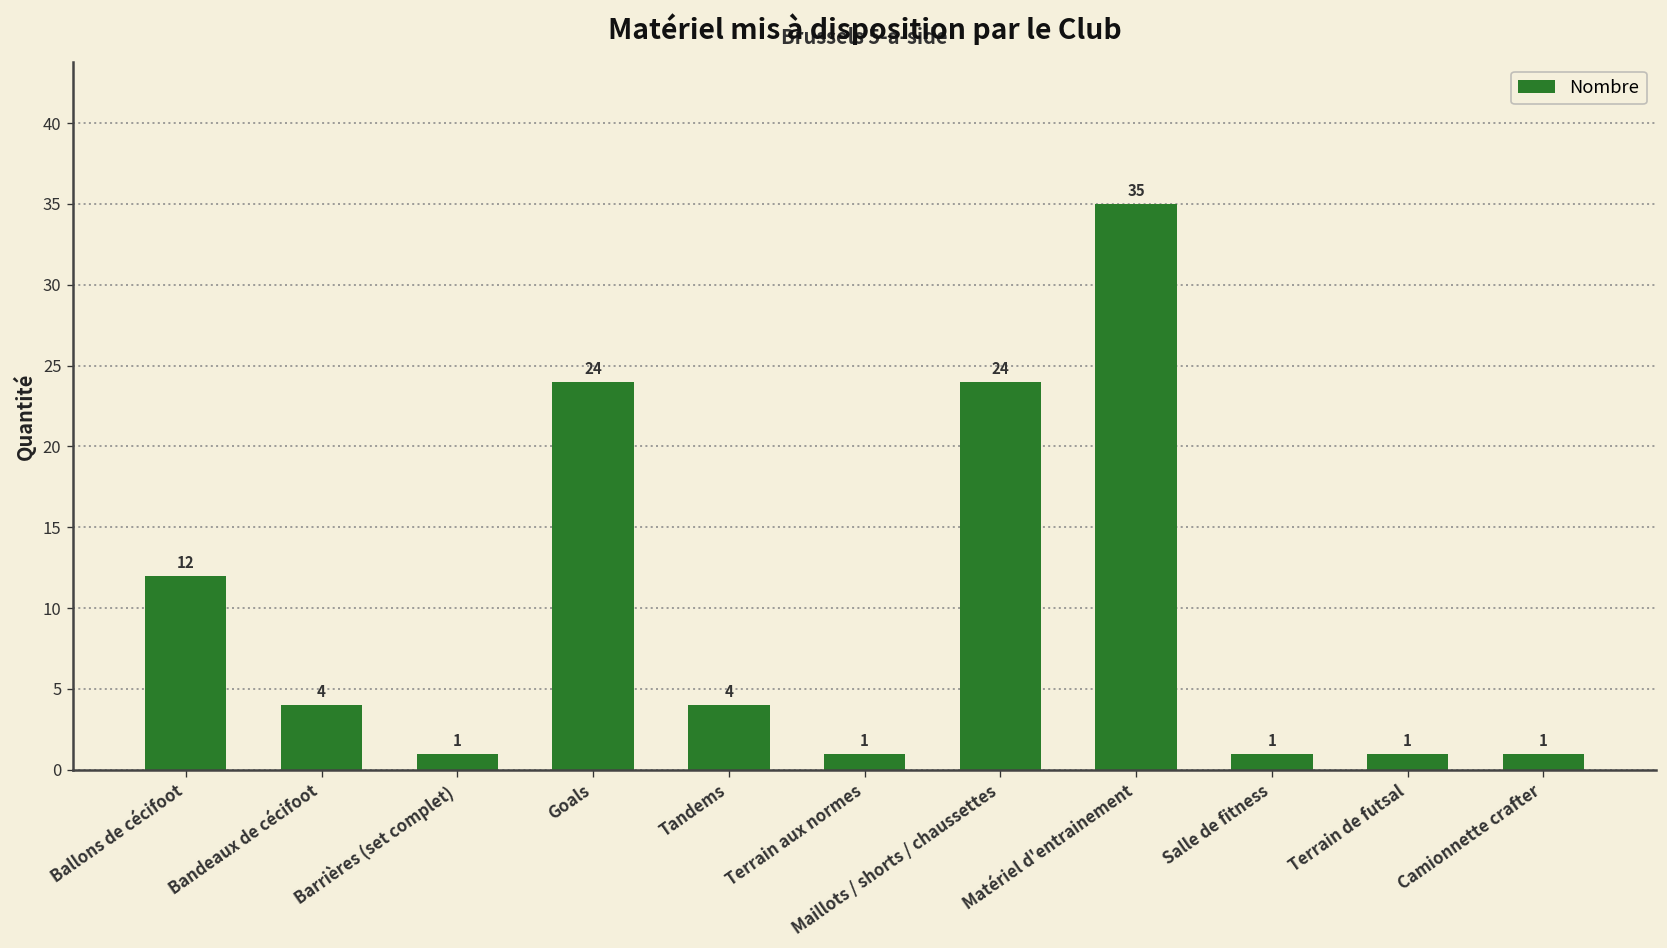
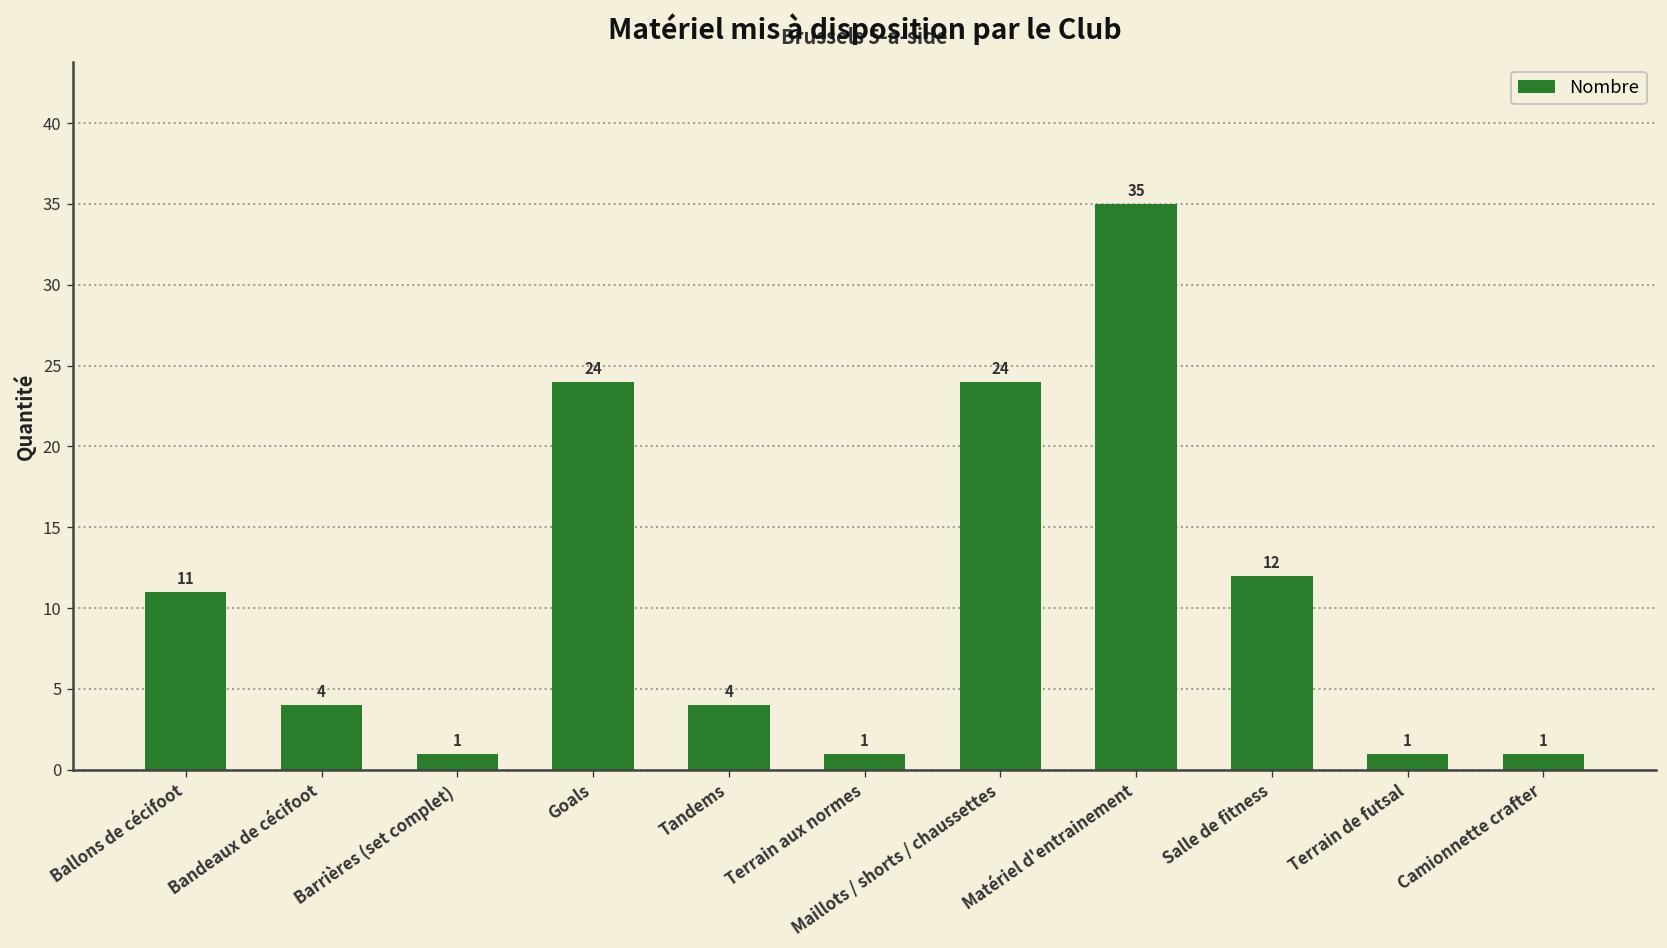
Ballons de cécifoot: 12 -> 11
Salle de fitness: 1 -> 12
